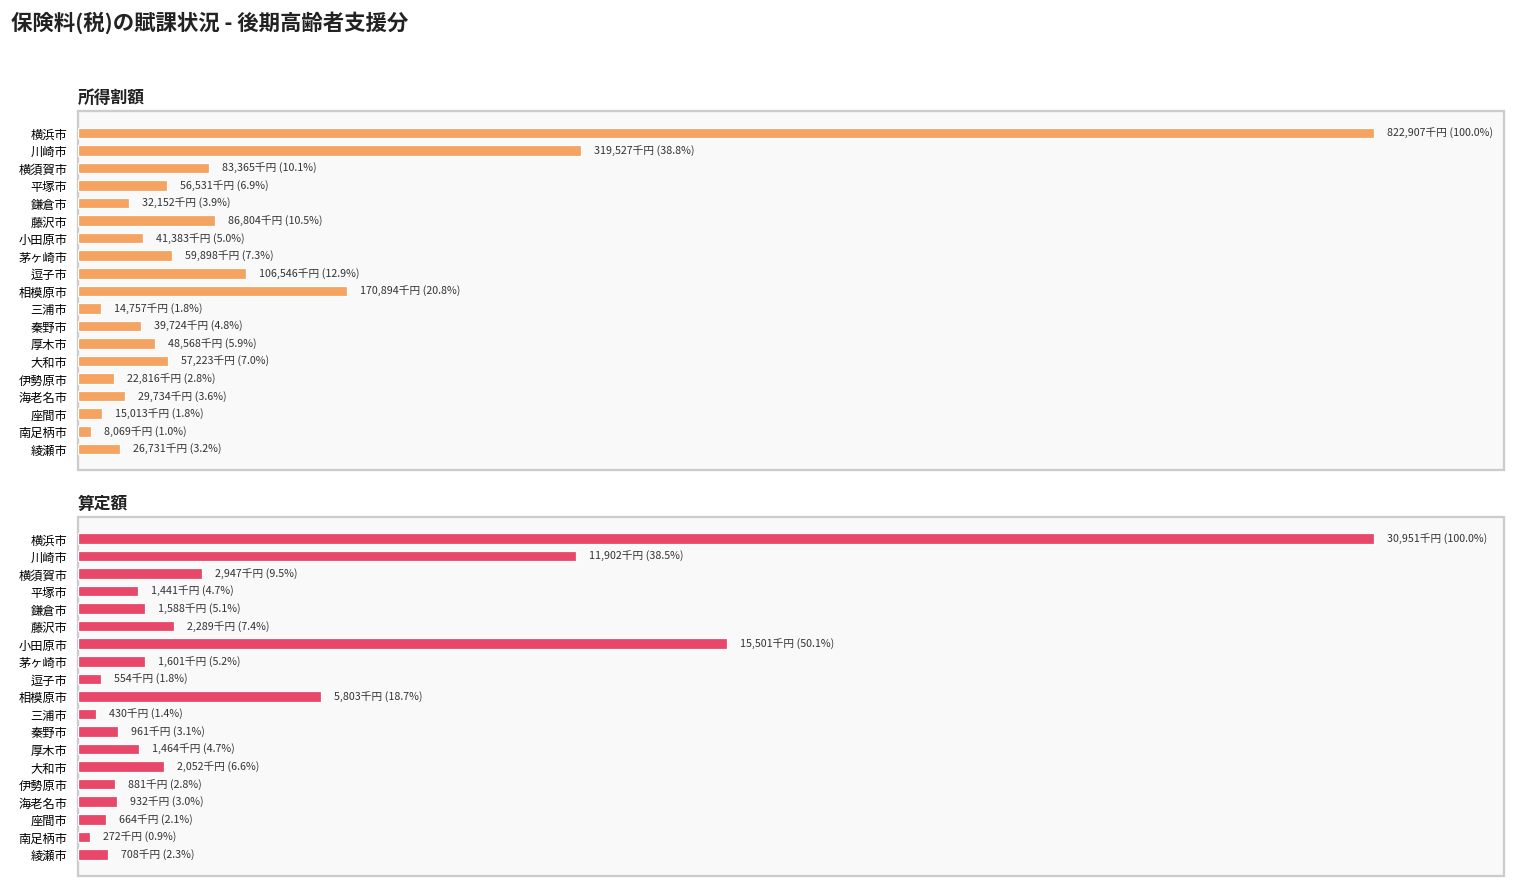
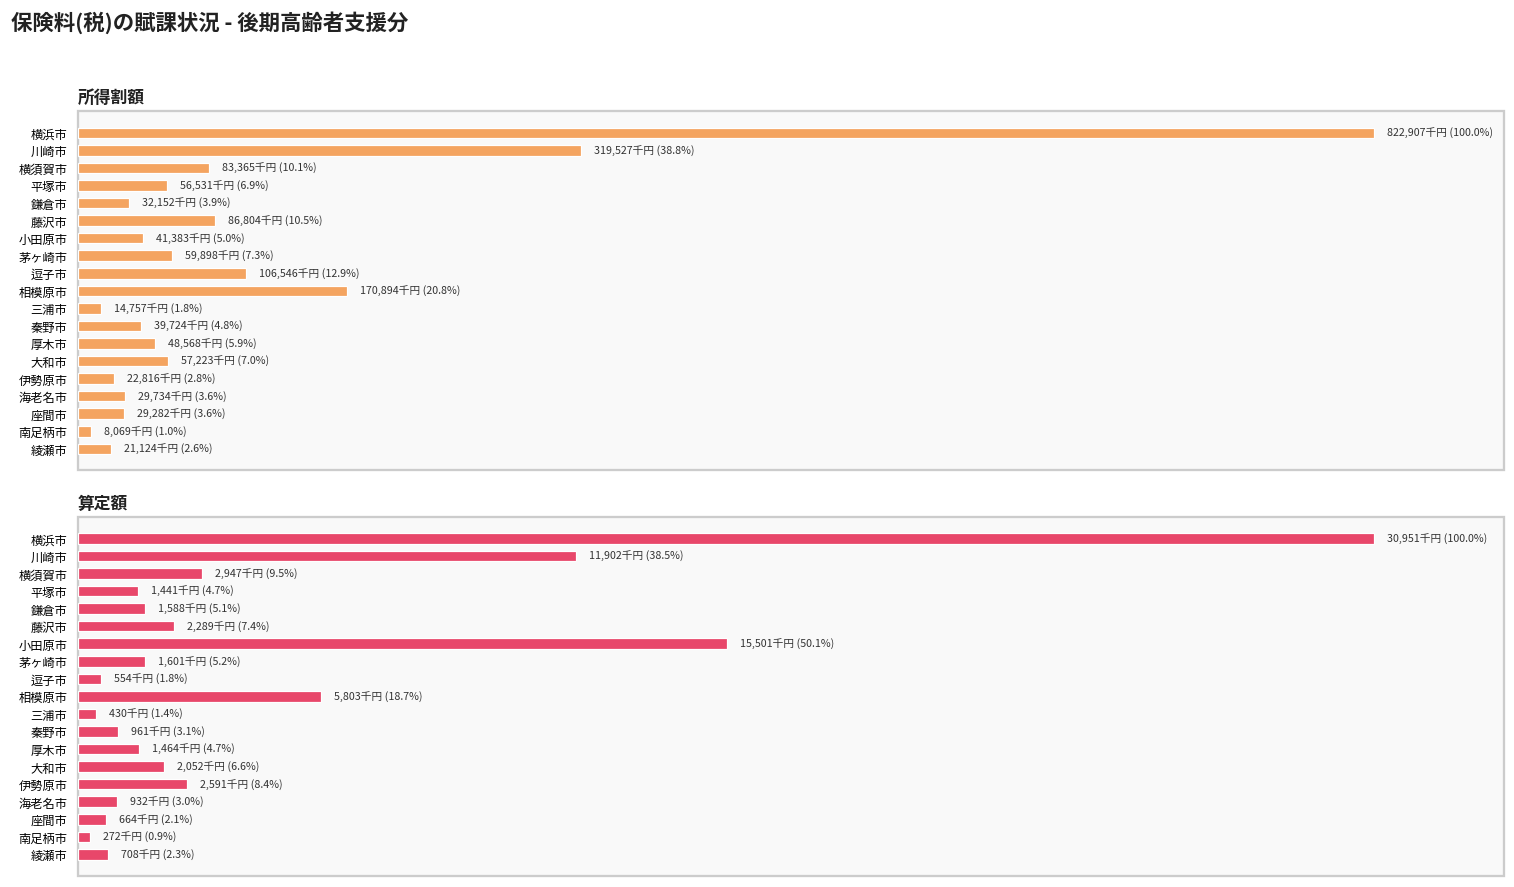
所得割額, 座間市: 15,013千円 (1.8%) -> 29,282千円 (3.6%)
所得割額, 綾瀬市: 26,731千円 (3.2%) -> 21,124千円 (2.6%)
算定額, 伊勢原市: 881千円 (2.8%) -> 2,591千円 (8.4%)
